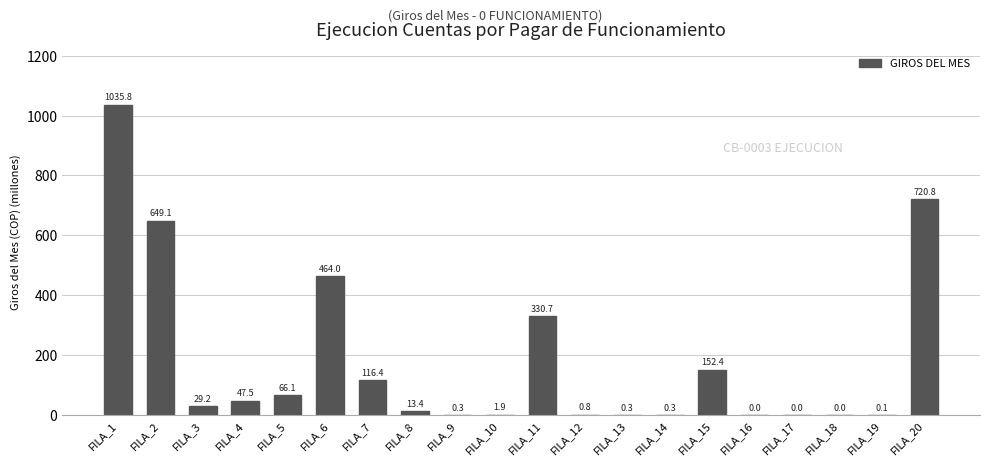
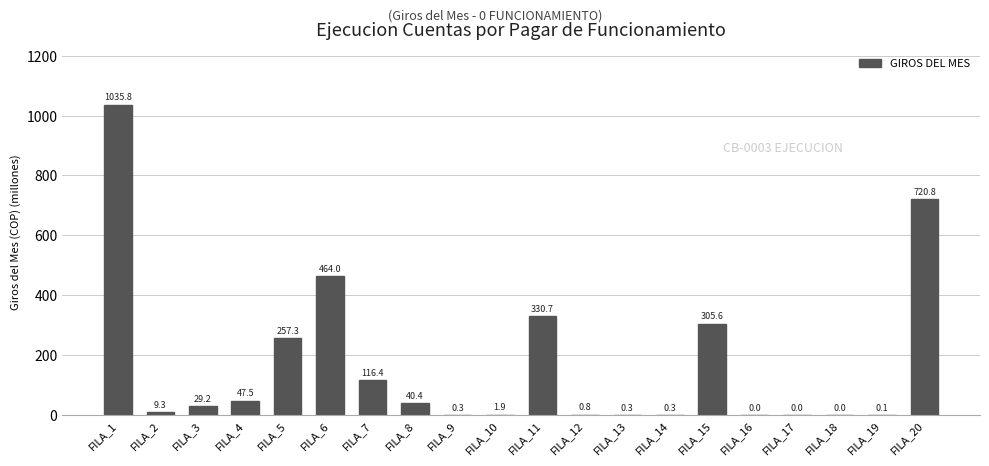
FILA_2: 649.1 -> 9.3
FILA_5: 66.1 -> 257.3
FILA_8: 13.4 -> 40.4
FILA_15: 152.4 -> 305.6
